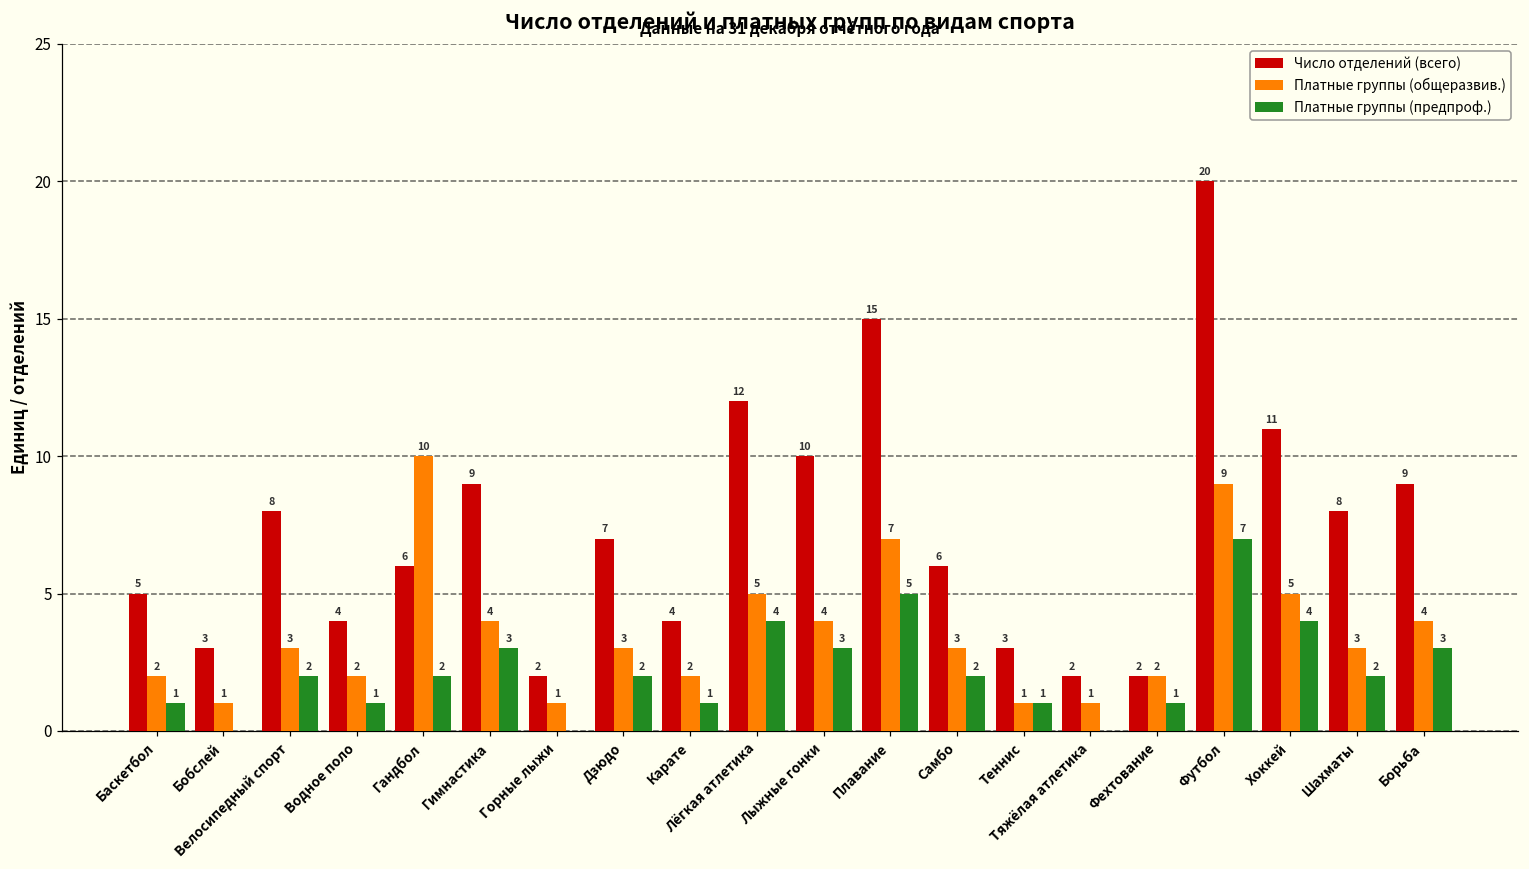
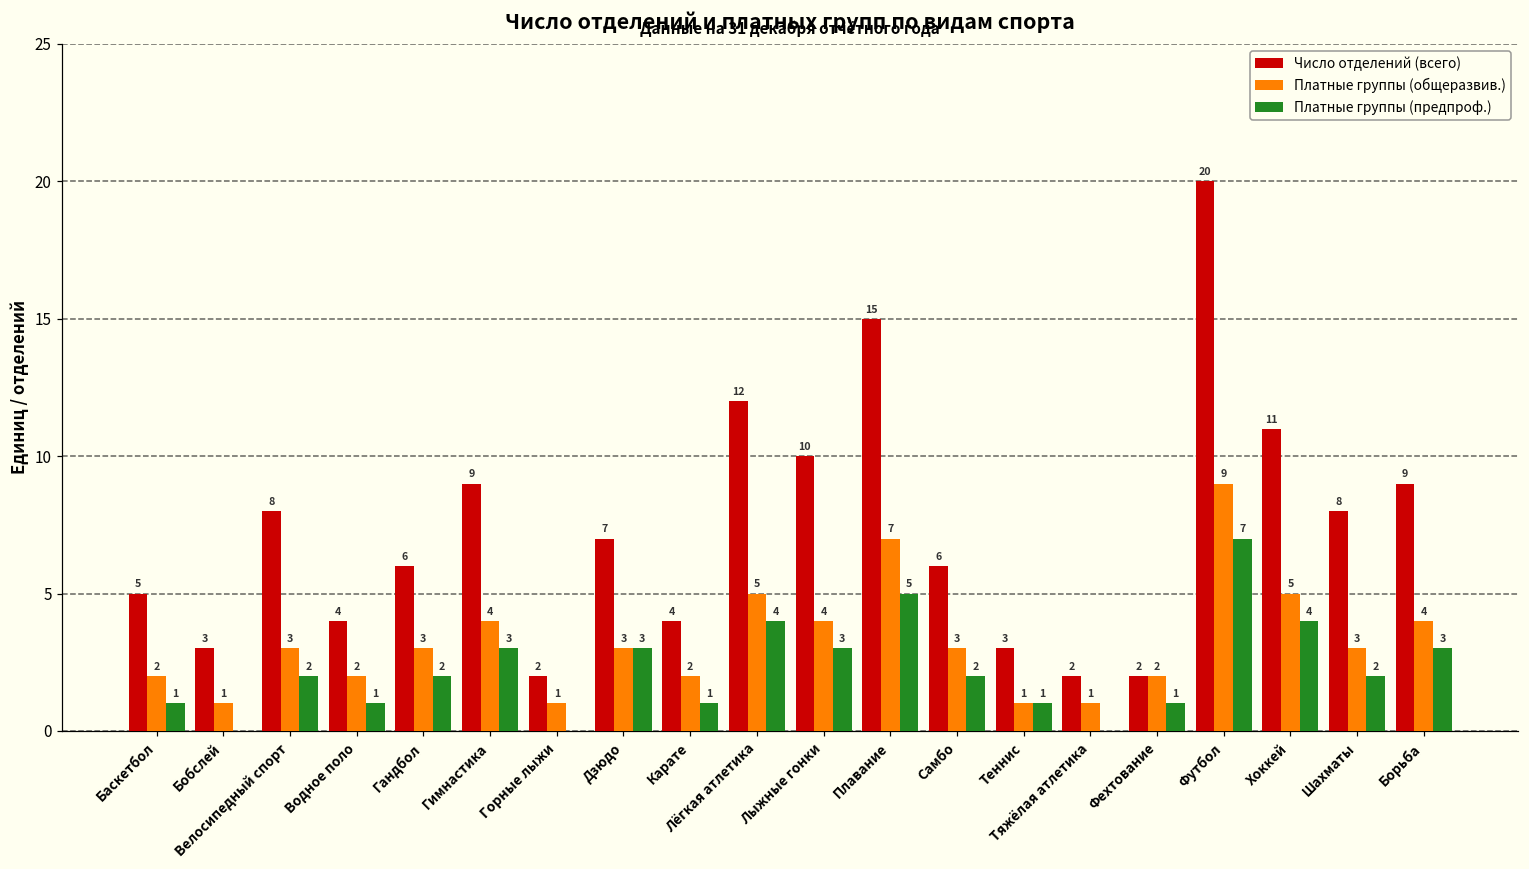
Платные группы (общеразвив.), Гандбол: 10 -> 3
Платные группы (предпроф.), Дзюдо: 2 -> 3
